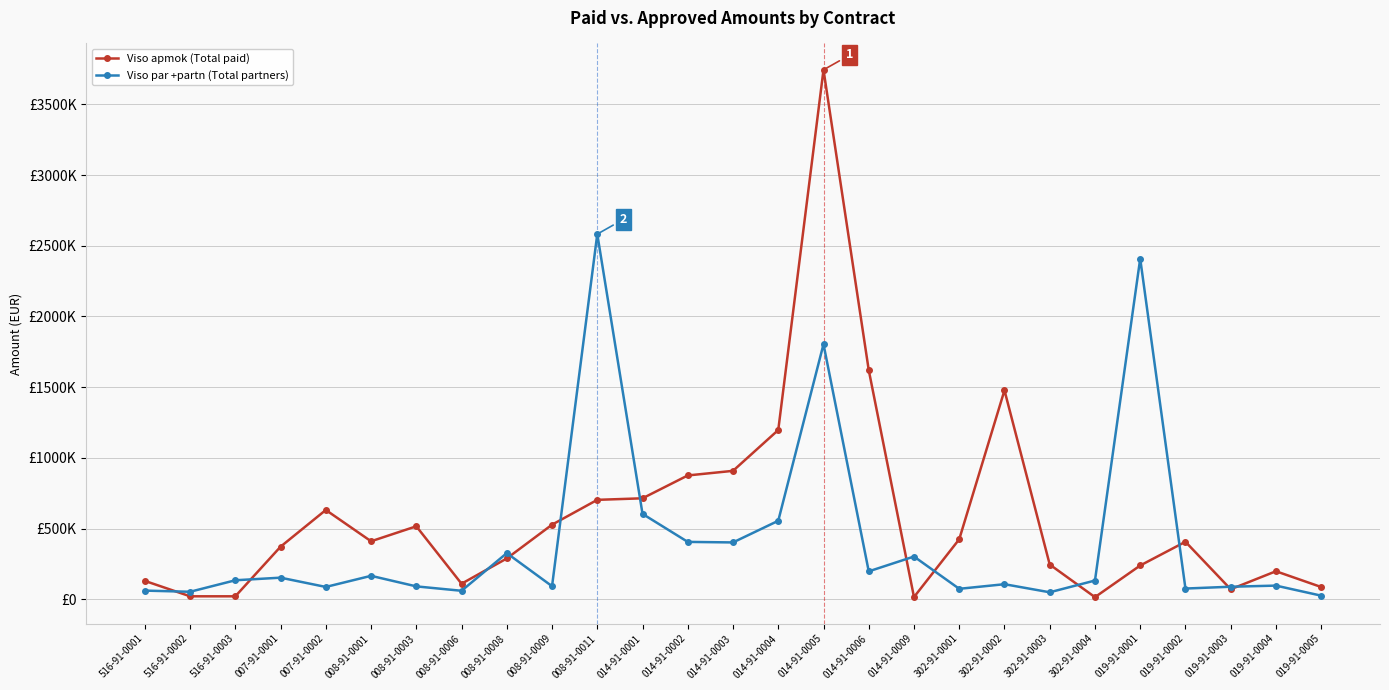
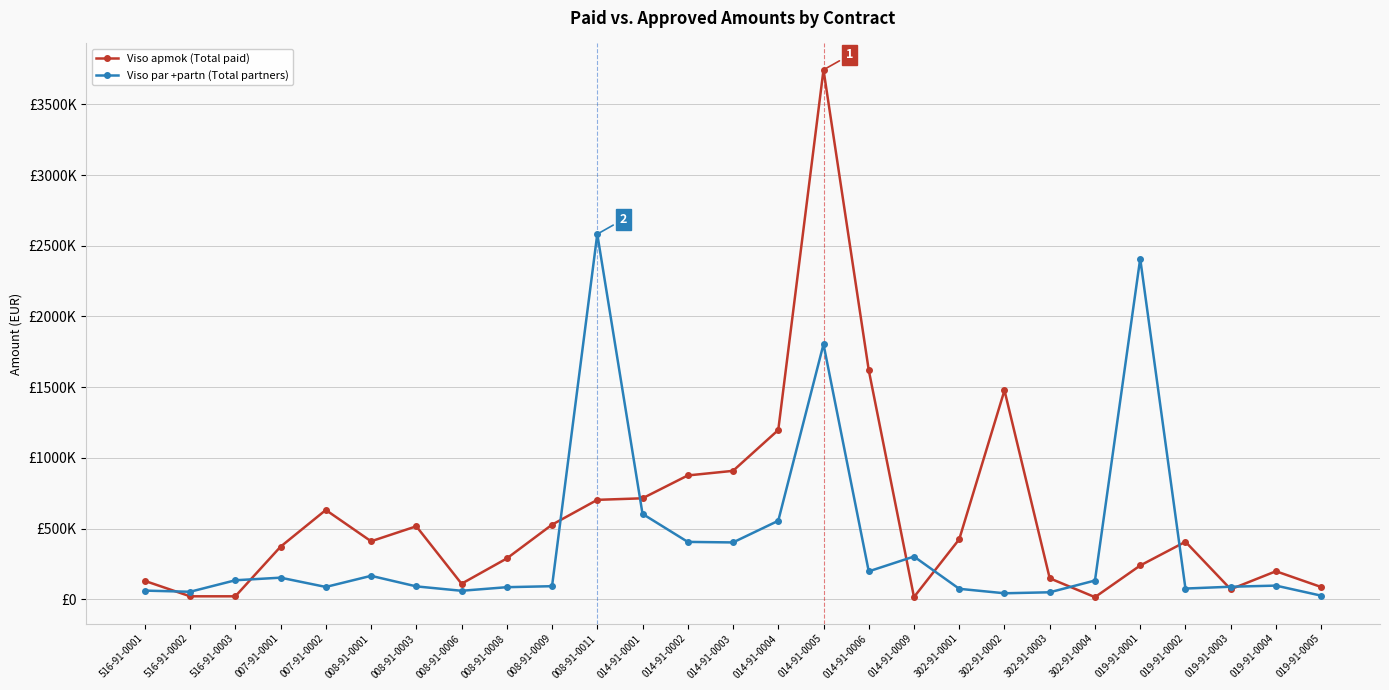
Viso par +partn (Total partners), 008-91-0008: £330000 -> £90000
Viso par +partn (Total partners), 302-91-0002: £110000 -> £40000
Viso apmok (Total paid), 302-91-0003: £250000 -> £150000
